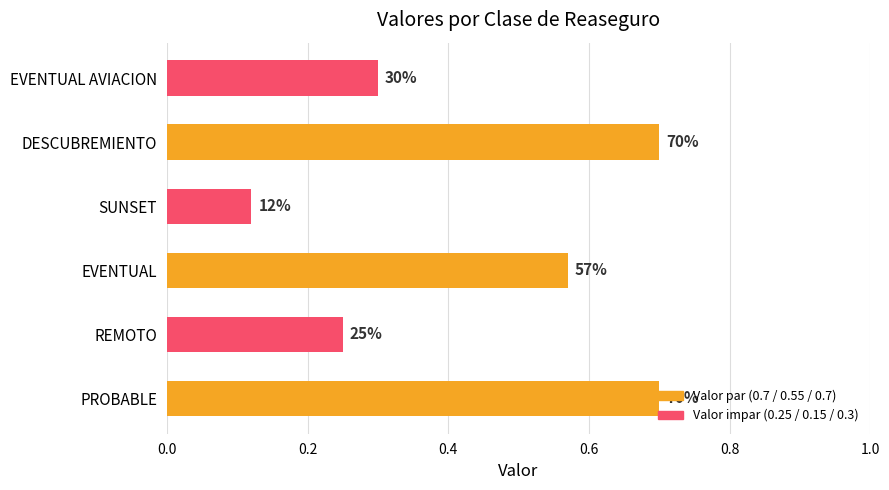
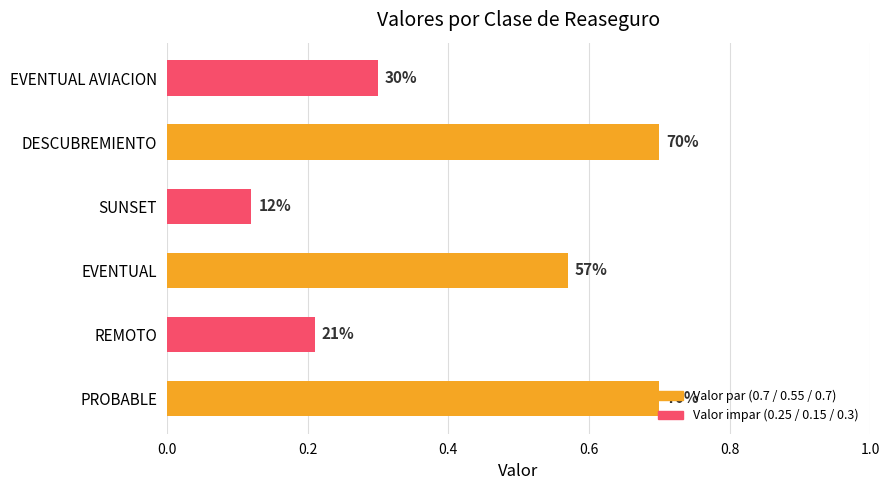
REMOTO: 25% -> 21%
